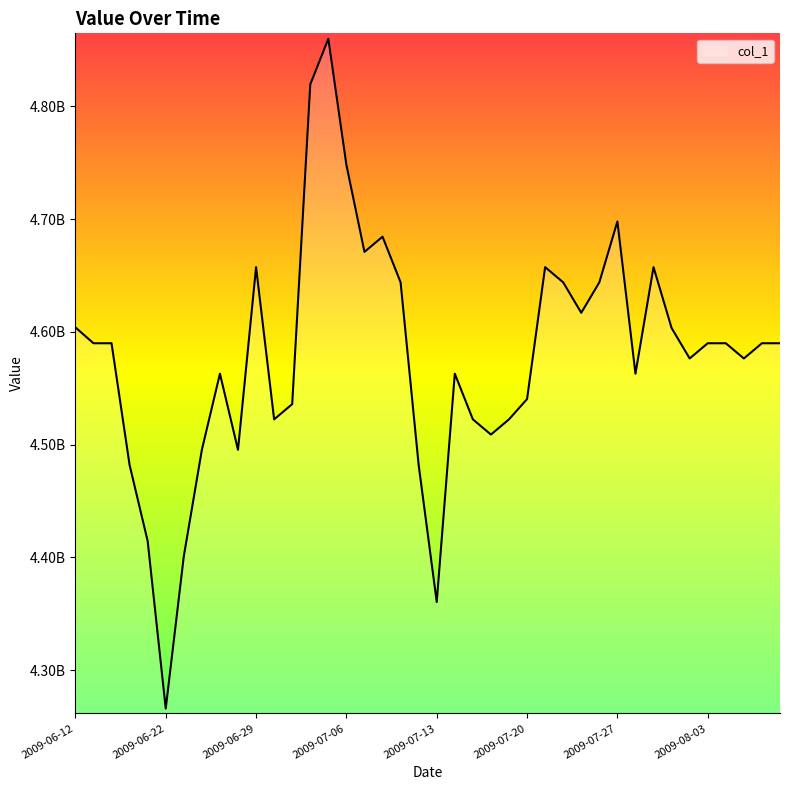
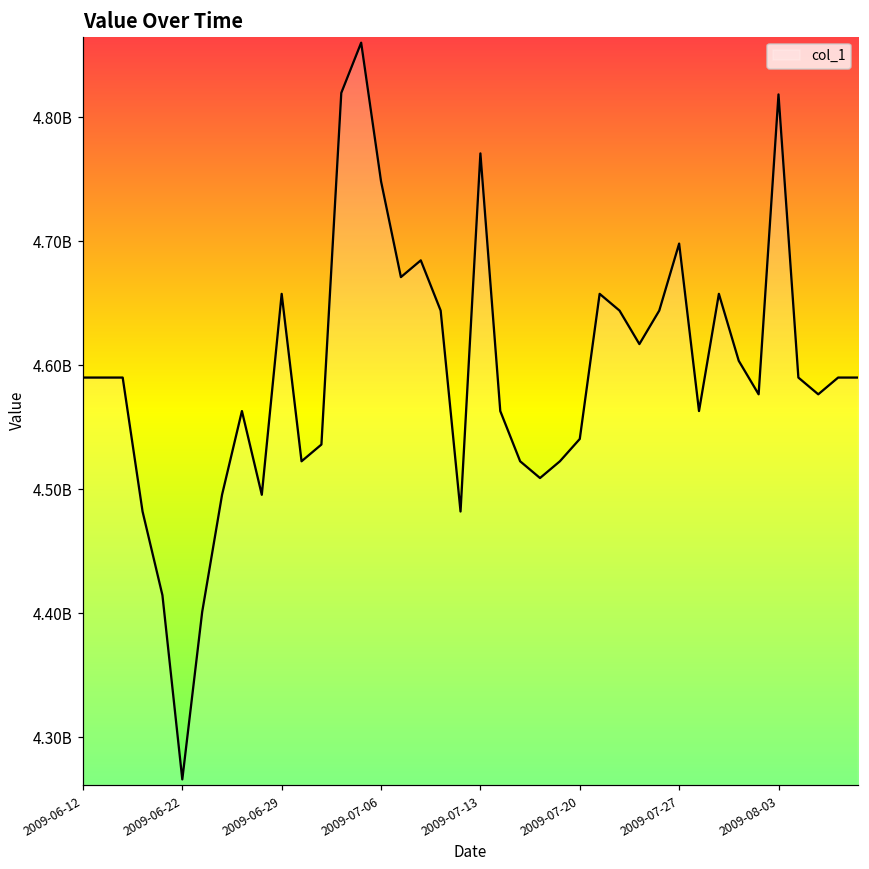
2009-06-12: 4604000000 -> 4590000000
2009-07-13: 4361000000 -> 4771000000
2009-08-03: 4590000000 -> 4818000000
